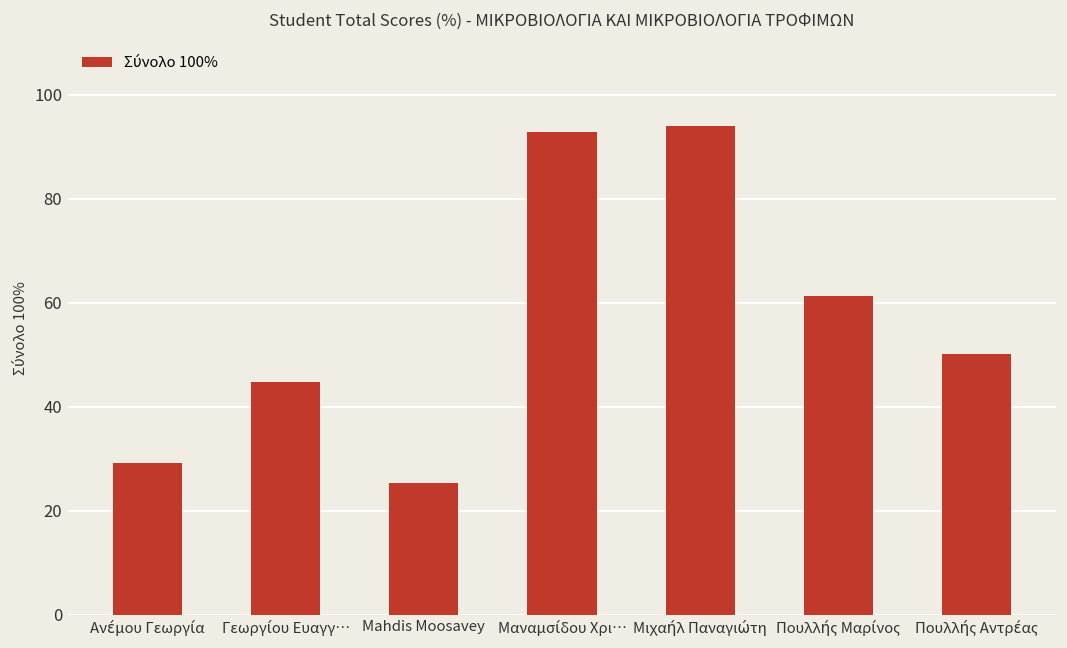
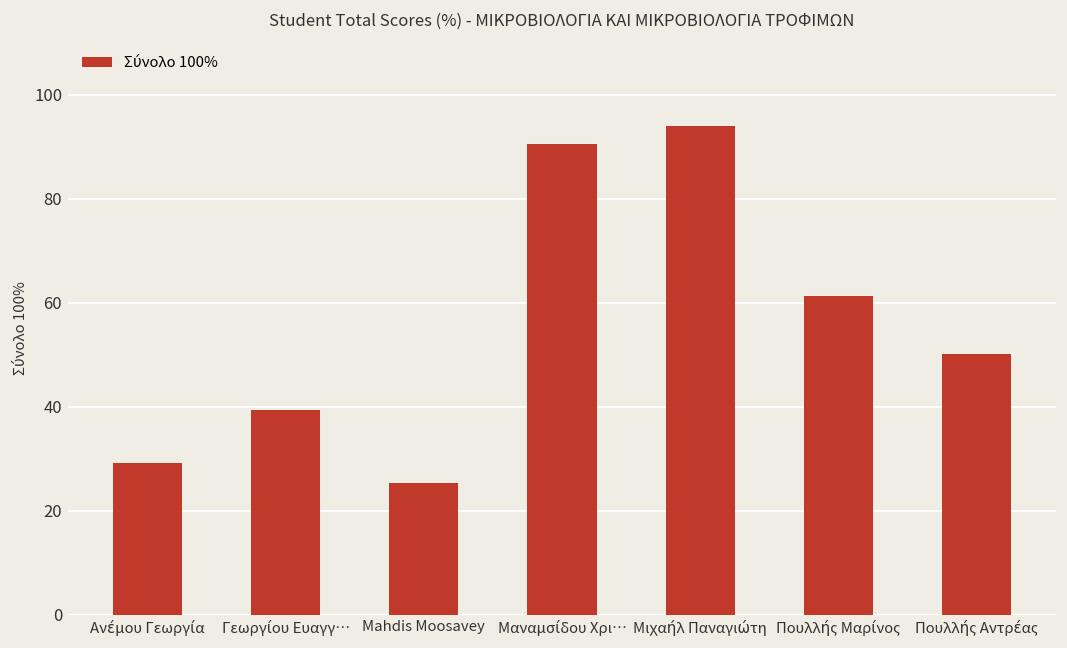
Γεωργίου Ευαγγ…: 45 -> 39
Μαναμσίδου Χρι…: 93 -> 90
